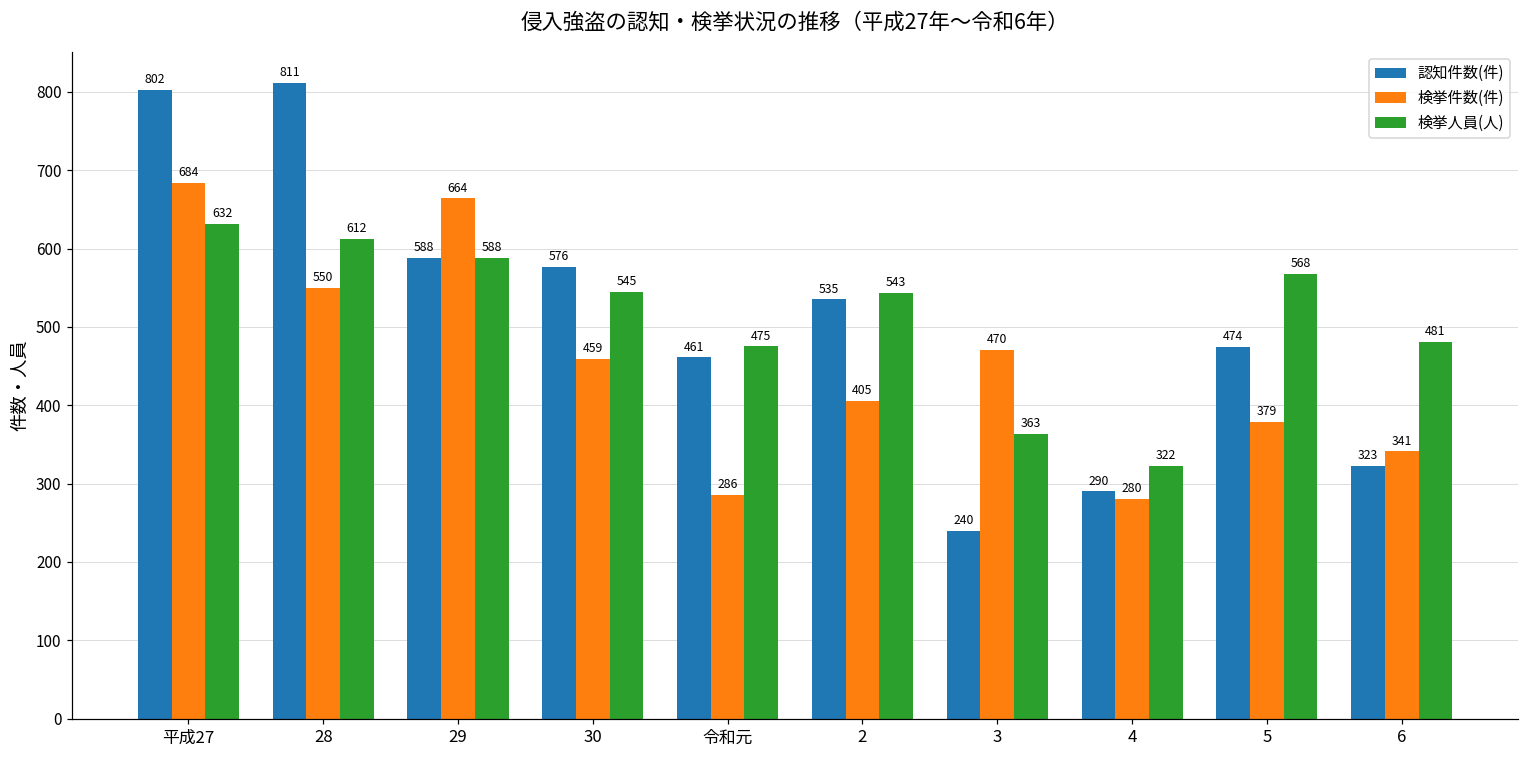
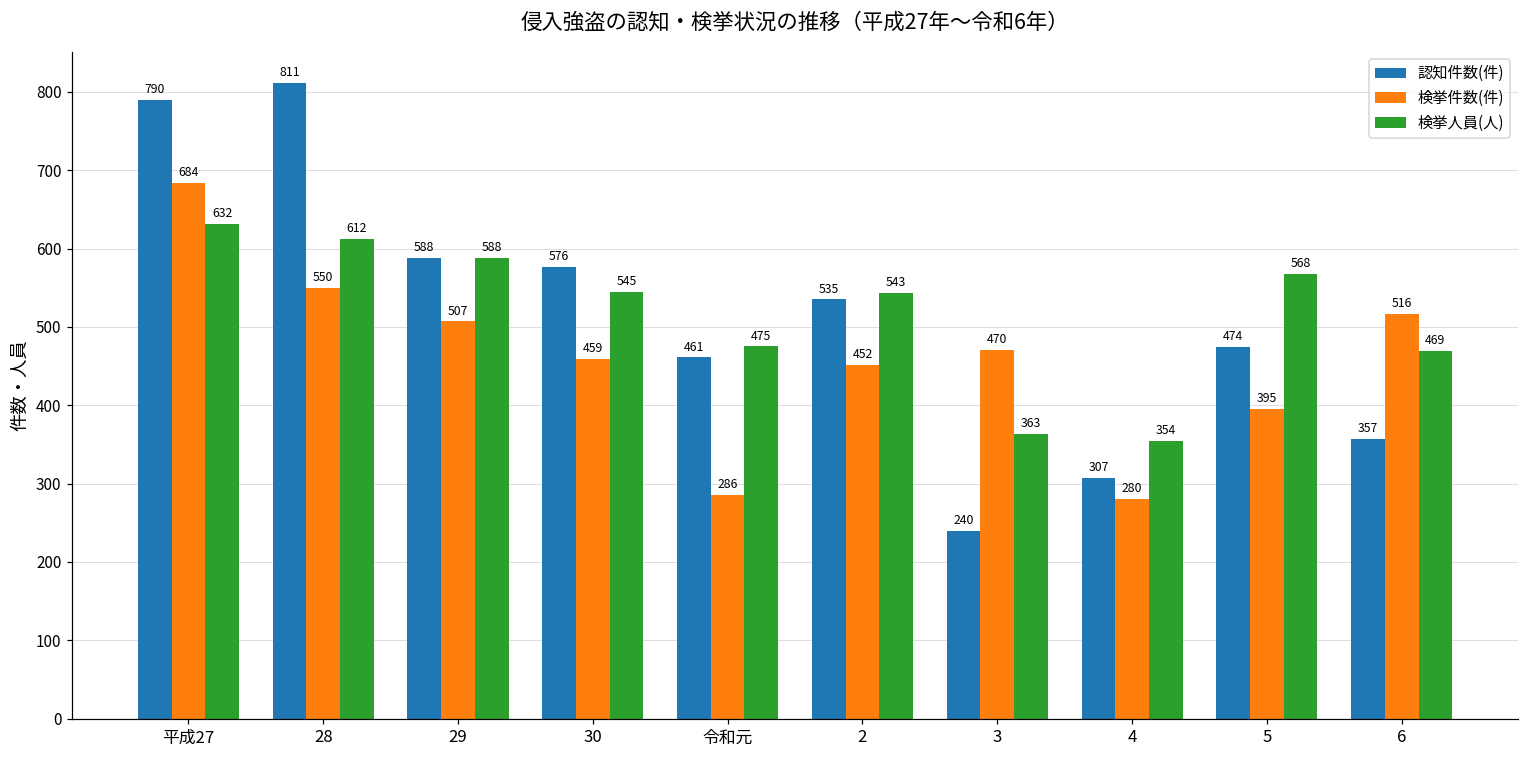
認知件数(件), 平成27: 802 -> 790
検挙件数(件), 29: 664 -> 507
検挙件数(件), 2: 405 -> 452
認知件数(件), 4: 290 -> 307
検挙人員(人), 4: 322 -> 354
検挙件数(件), 5: 379 -> 395
認知件数(件), 6: 323 -> 357
検挙件数(件), 6: 341 -> 516
検挙人員(人), 6: 481 -> 469
